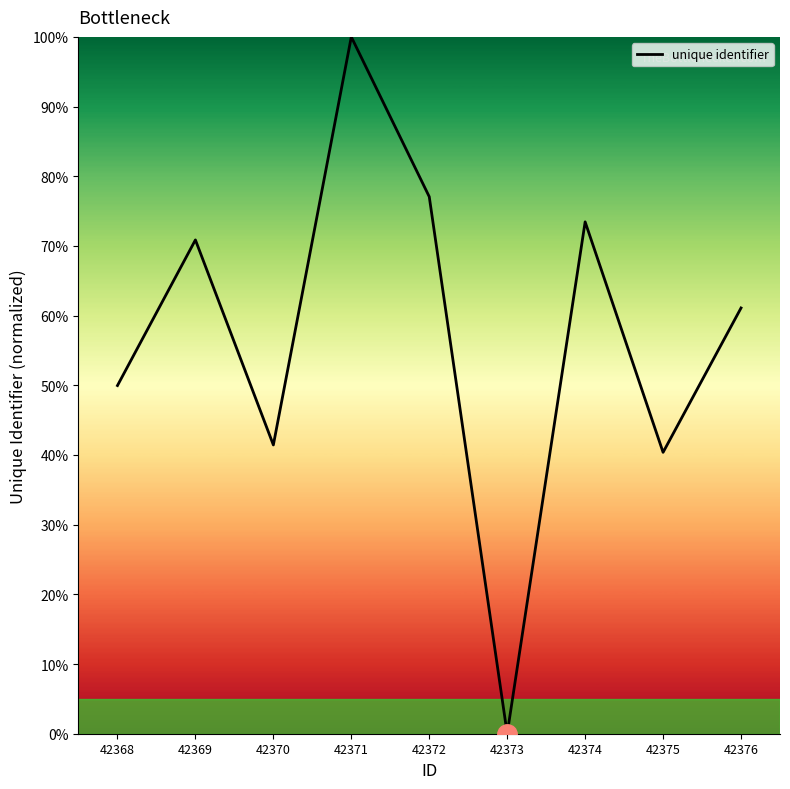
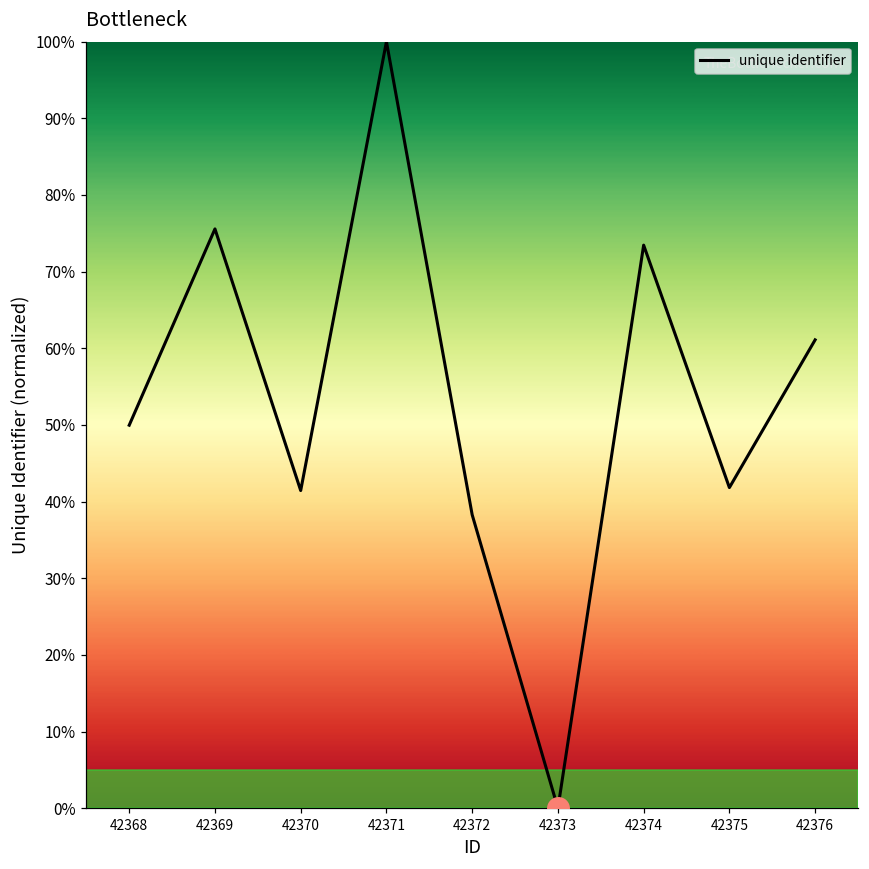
unique identifier, 42369: 71% -> 76%
unique identifier, 42372: 77% -> 38%
unique identifier, 42375: 40% -> 42%
